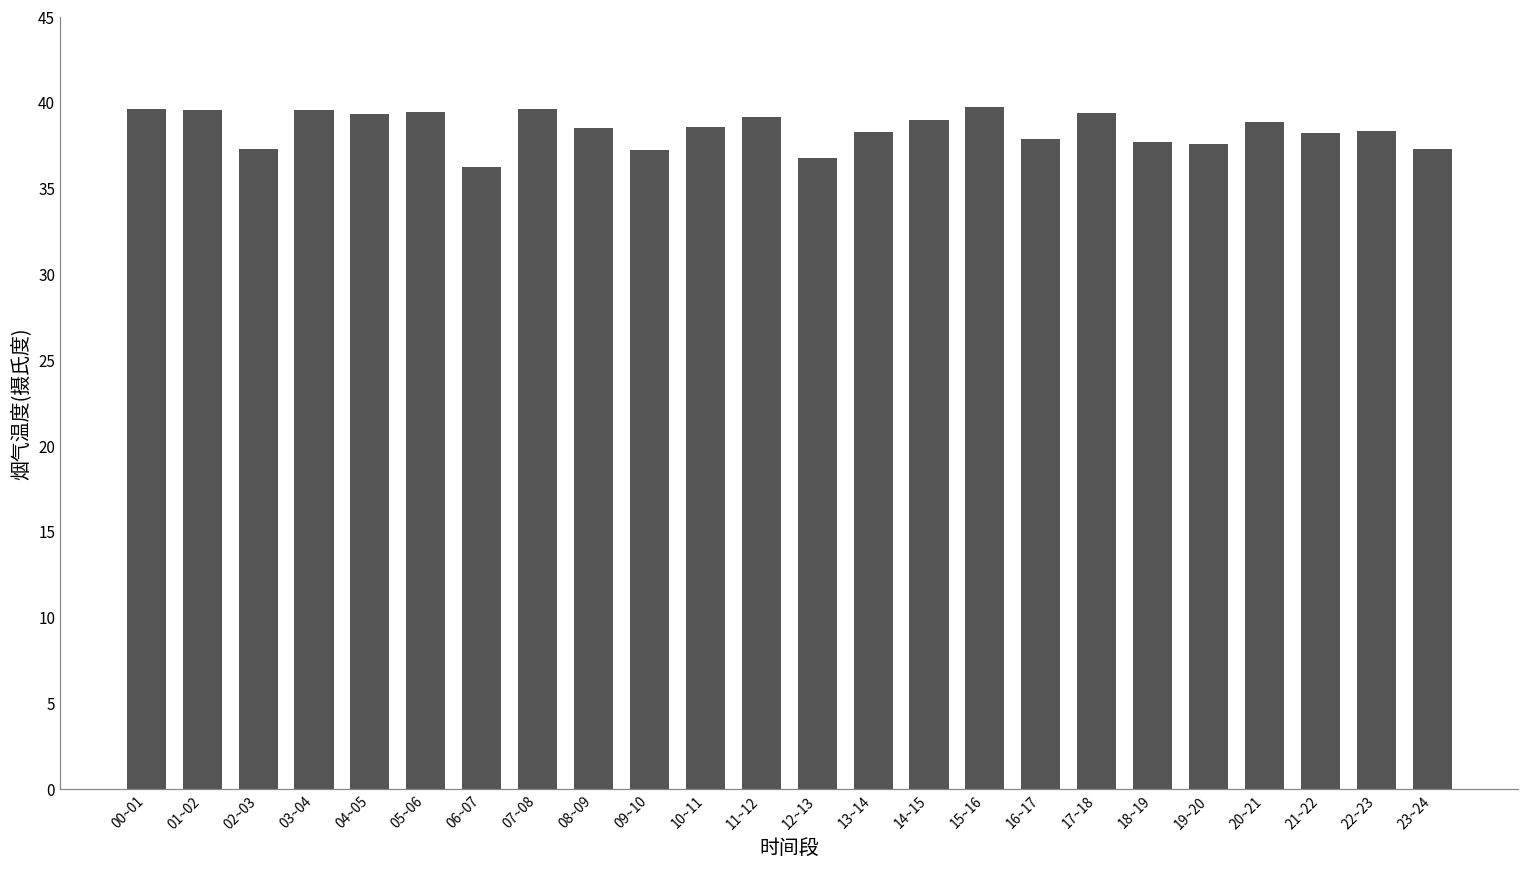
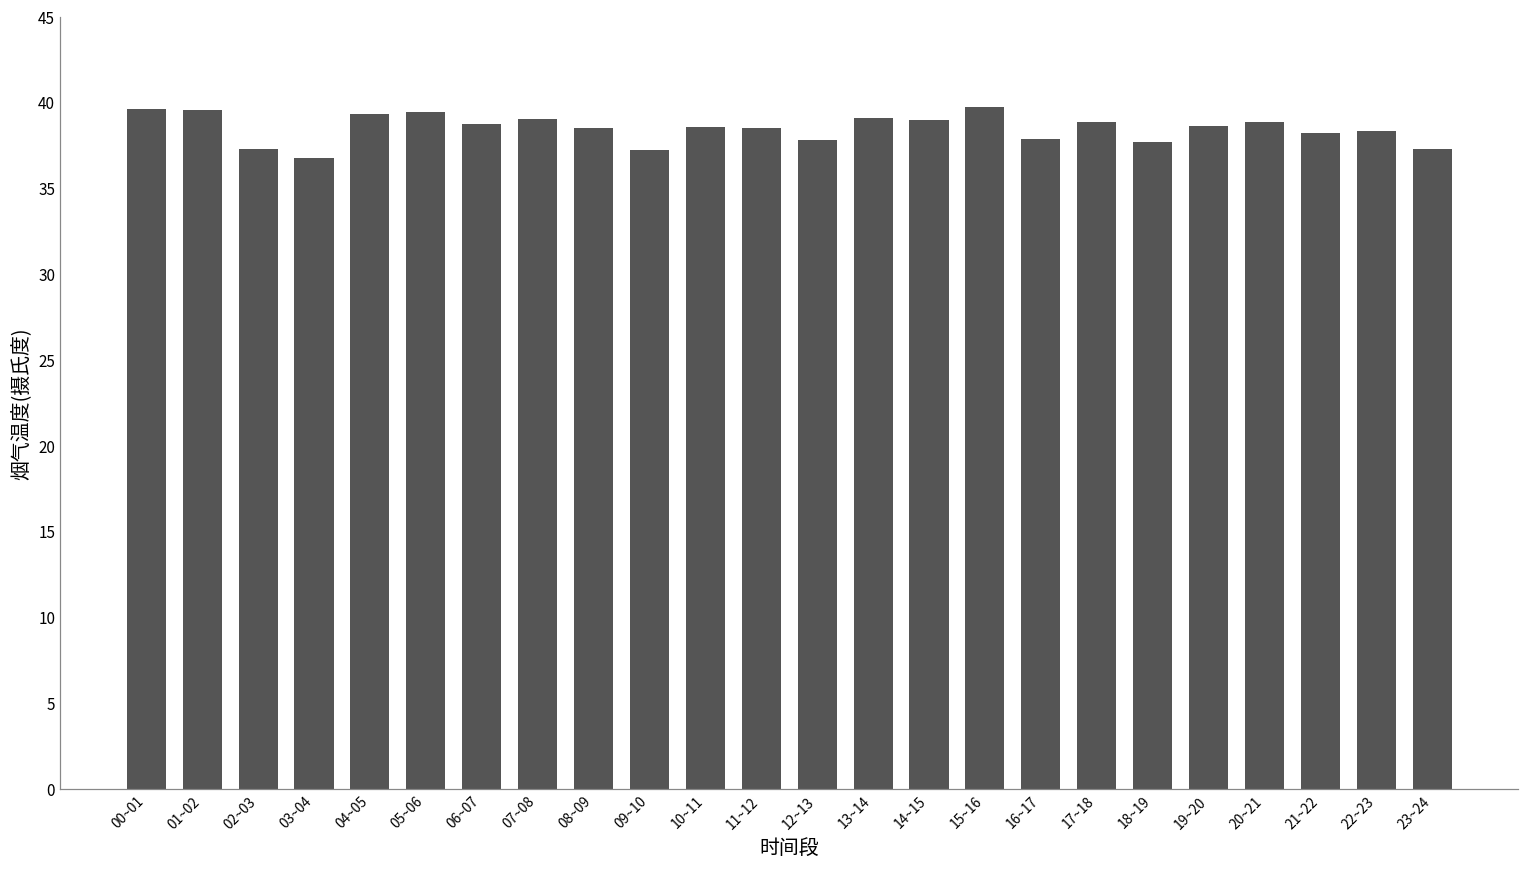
03~04: 39.6 -> 36.8
06~07: 36.3 -> 38.8
07~08: 39.7 -> 39.1
11~12: 39.2 -> 38.5
12~13: 36.8 -> 37.9
13~14: 38.3 -> 39.1
17~18: 39.4 -> 38.9
19~20: 37.6 -> 38.7
